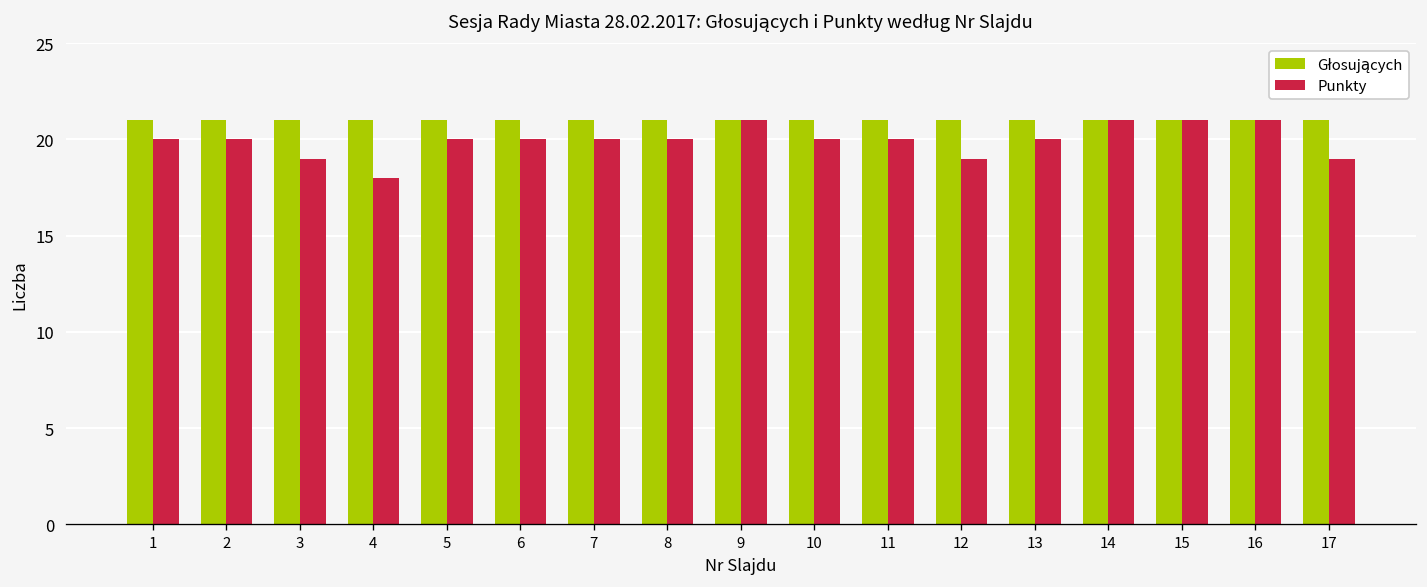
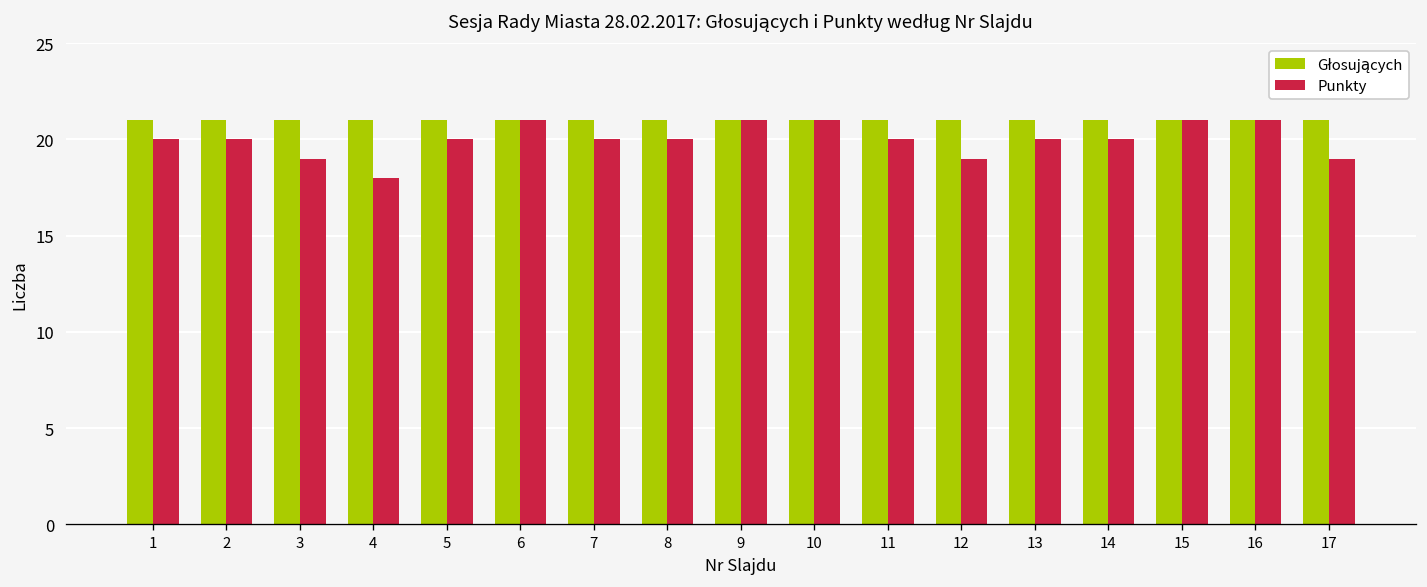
Punkty, 6: 20 -> 21
Punkty, 10: 20 -> 21
Punkty, 14: 21 -> 20
